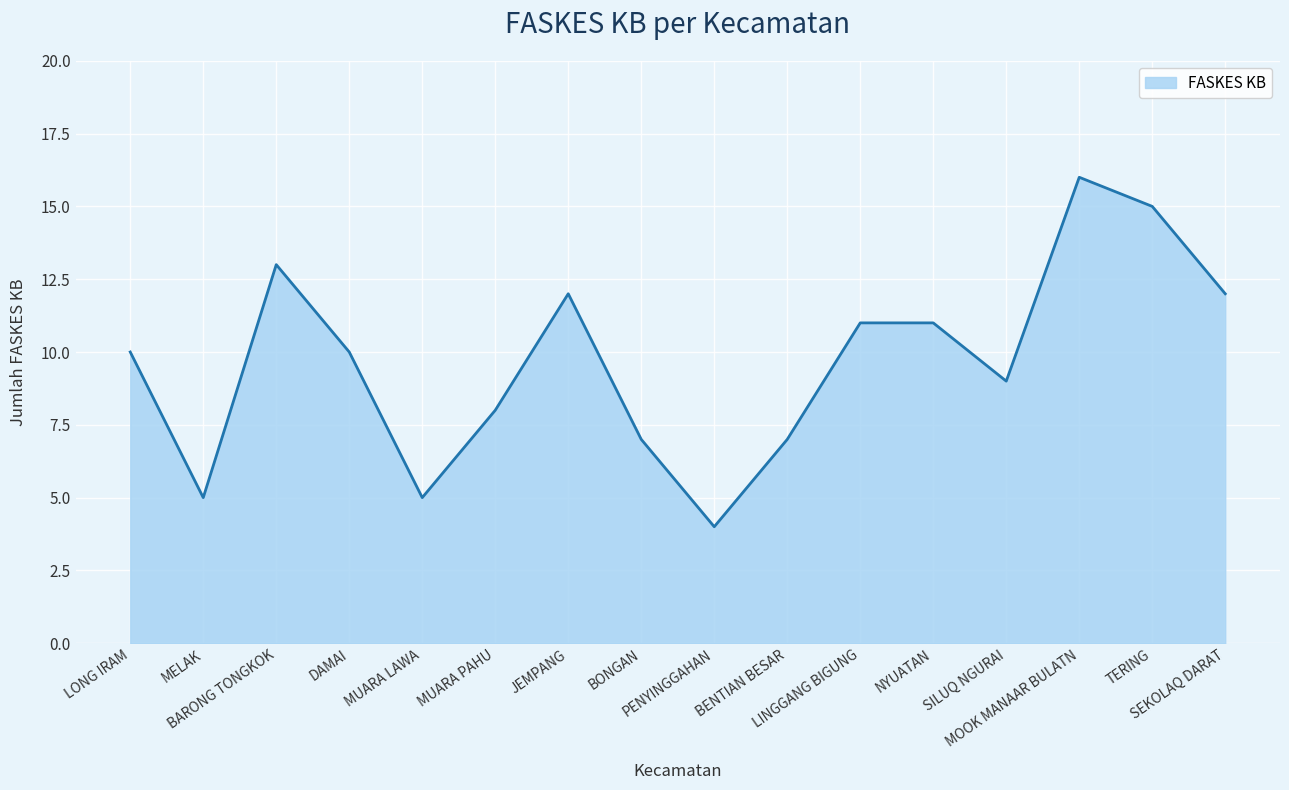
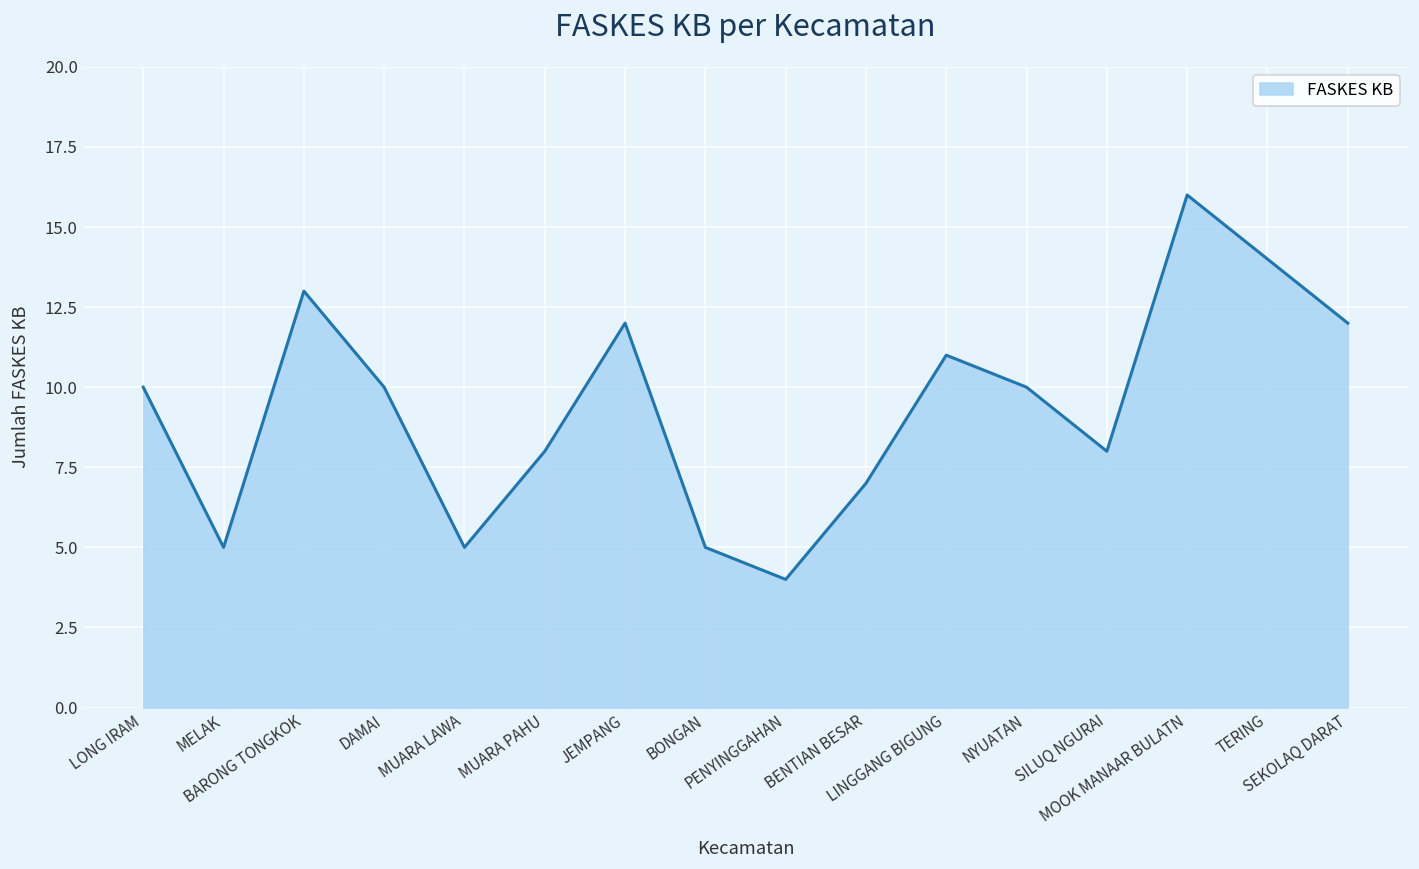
BONGAN: 7 -> 5
NYUATAN: 11 -> 10
SILUQ NGURAI: 9 -> 8
TERING: 15 -> 14
